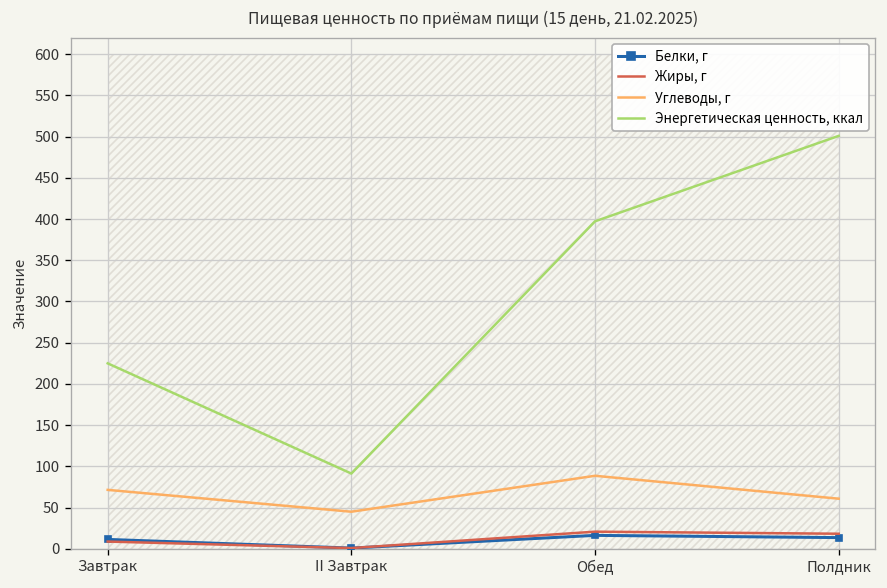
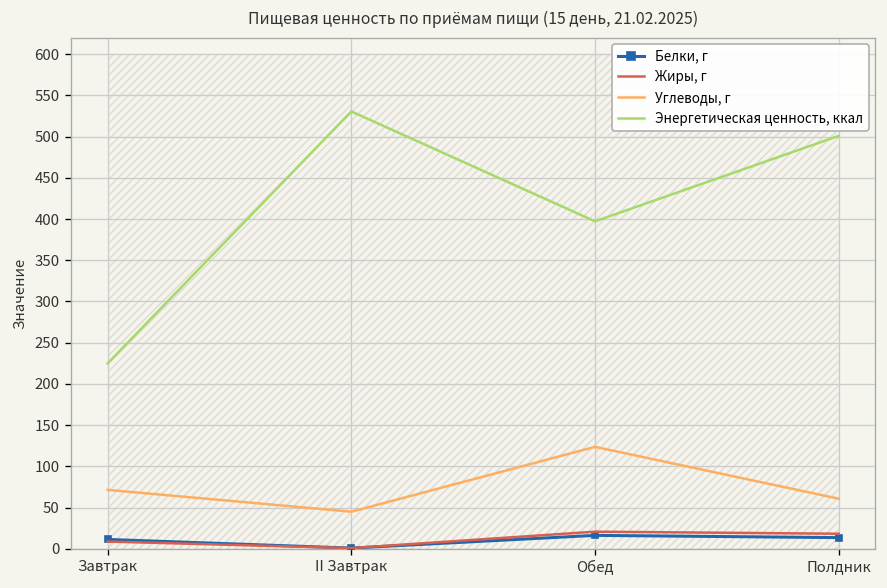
Энергетическая ценность, ккал, II Завтрак: 90 -> 530
Углеводы, г, Обед: 90 -> 120
